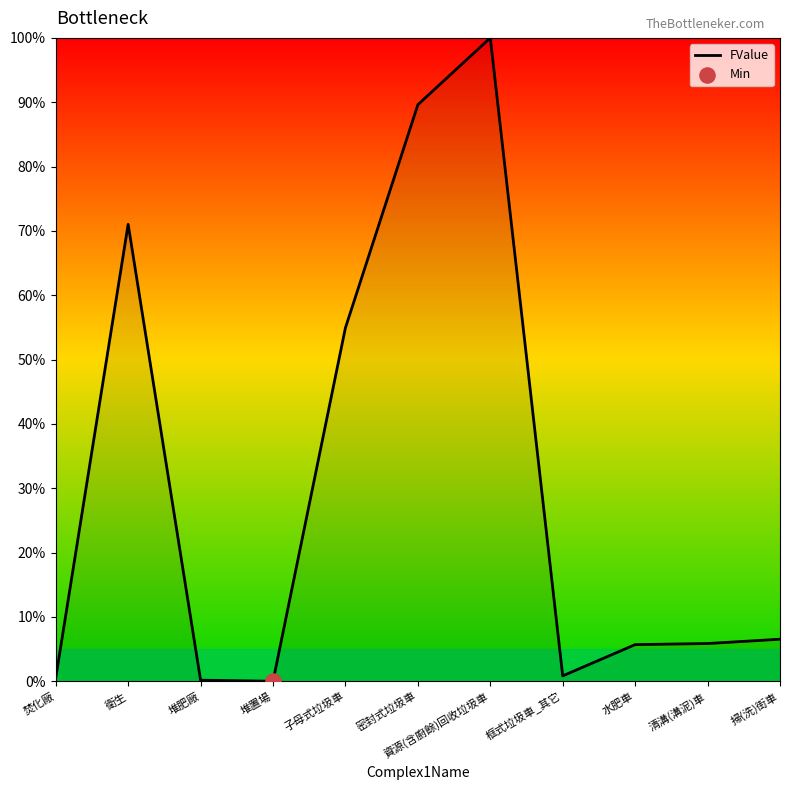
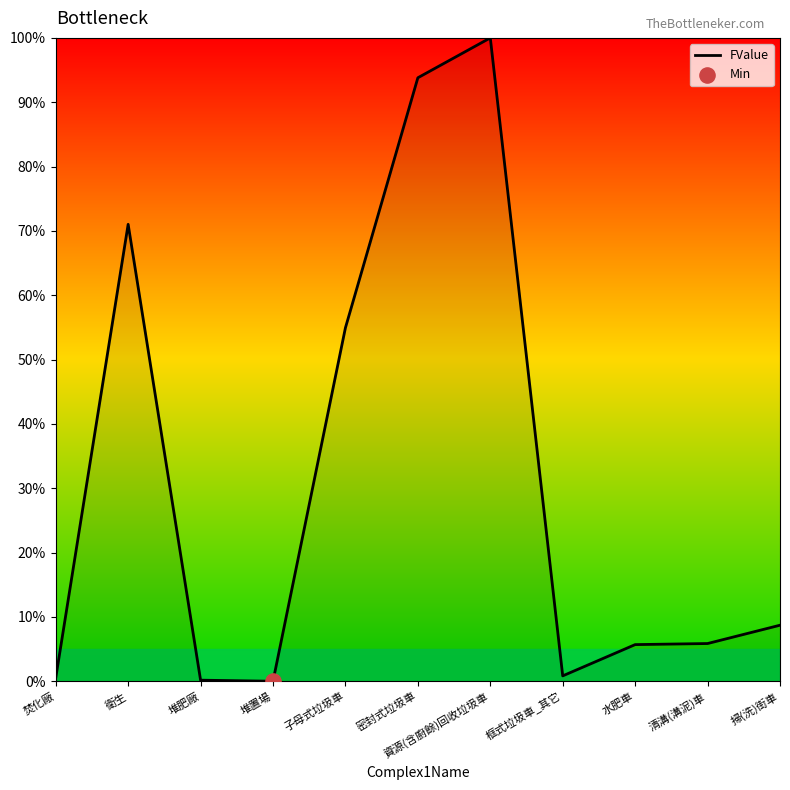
FValue, 密封式垃圾車: 90% -> 94%
FValue, 掃(洗)街車: 7% -> 9%
